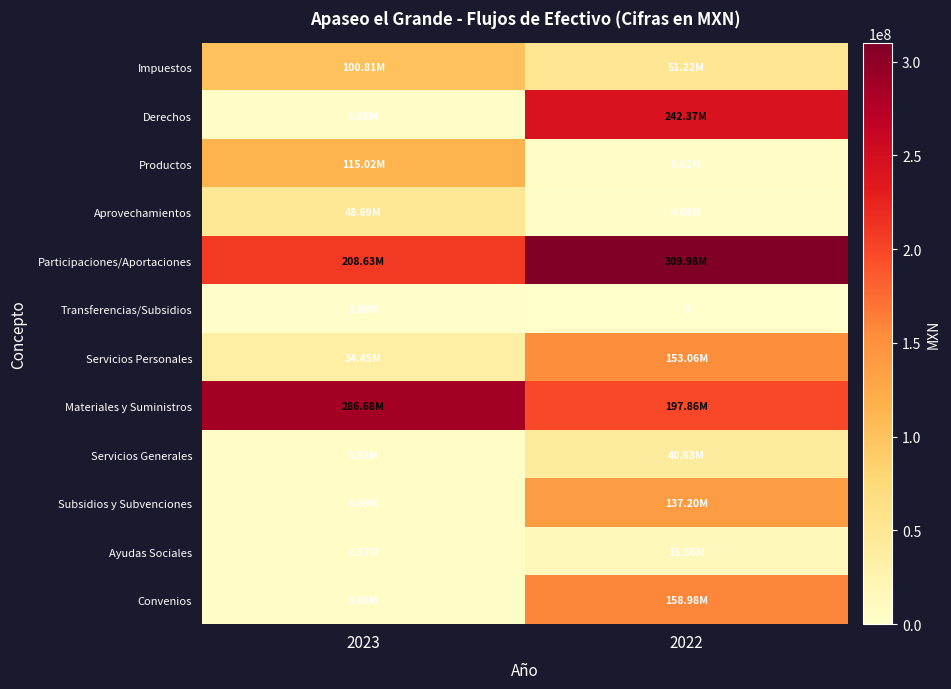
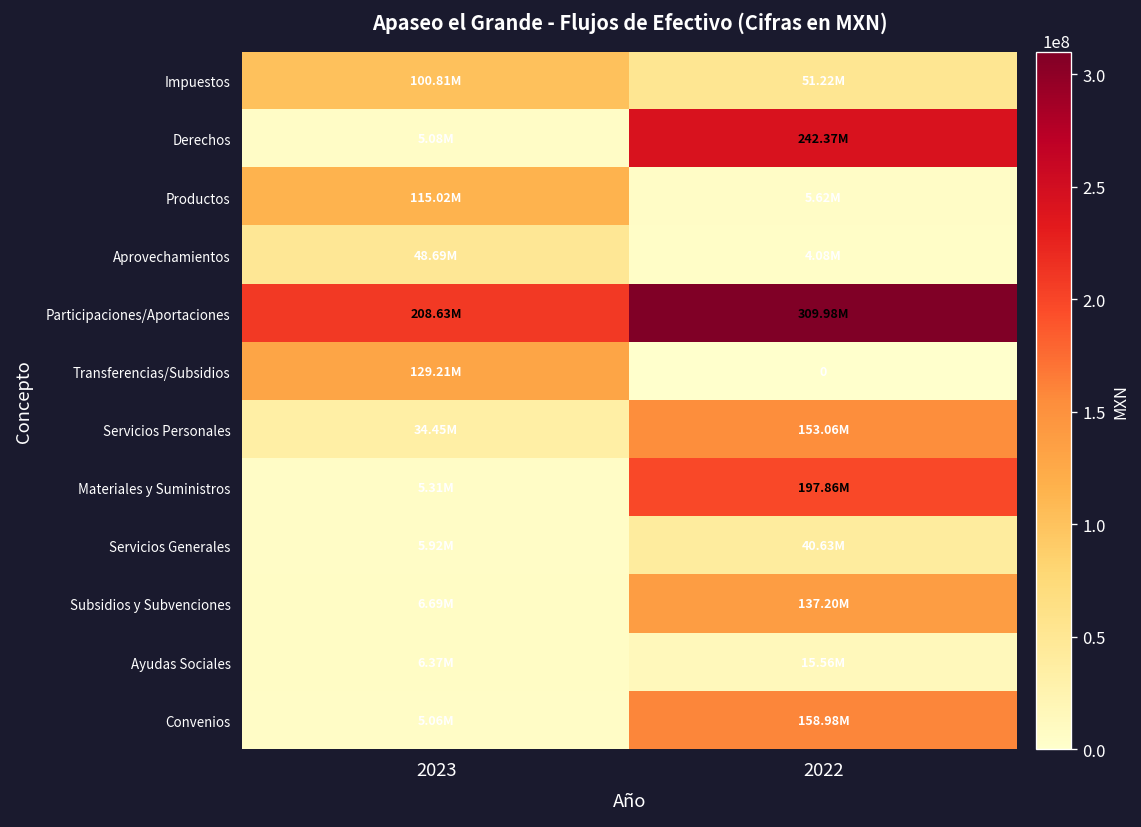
Transferencias/Subsidios, 2023: 1.98M -> 129.21M
Materiales y Suministros, 2023: 286.68M -> 5.31M
